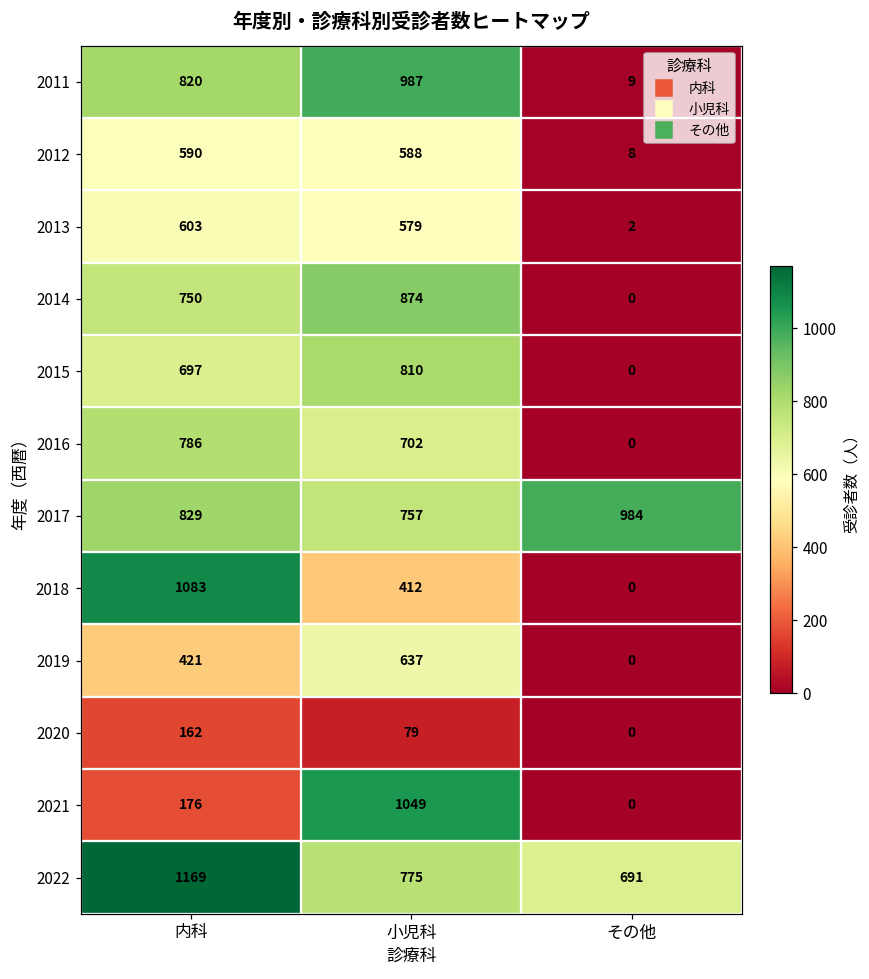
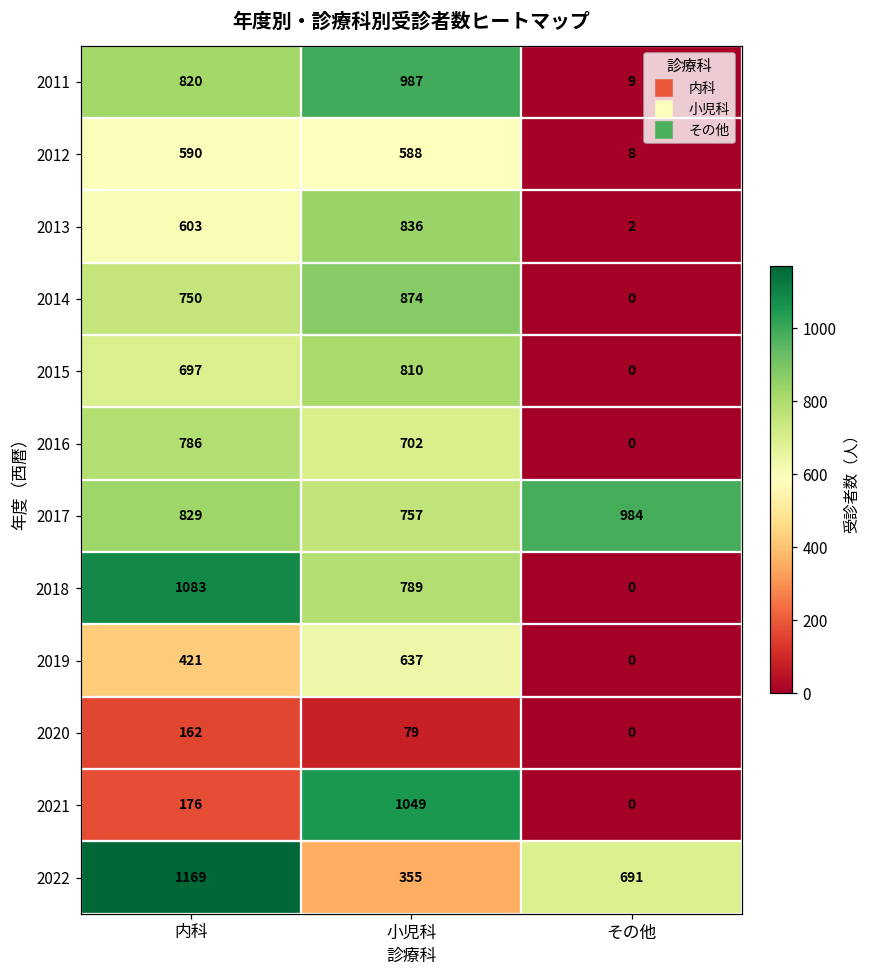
2013, 小児科: 579 -> 836
2018, 小児科: 412 -> 789
2022, 小児科: 775 -> 355
